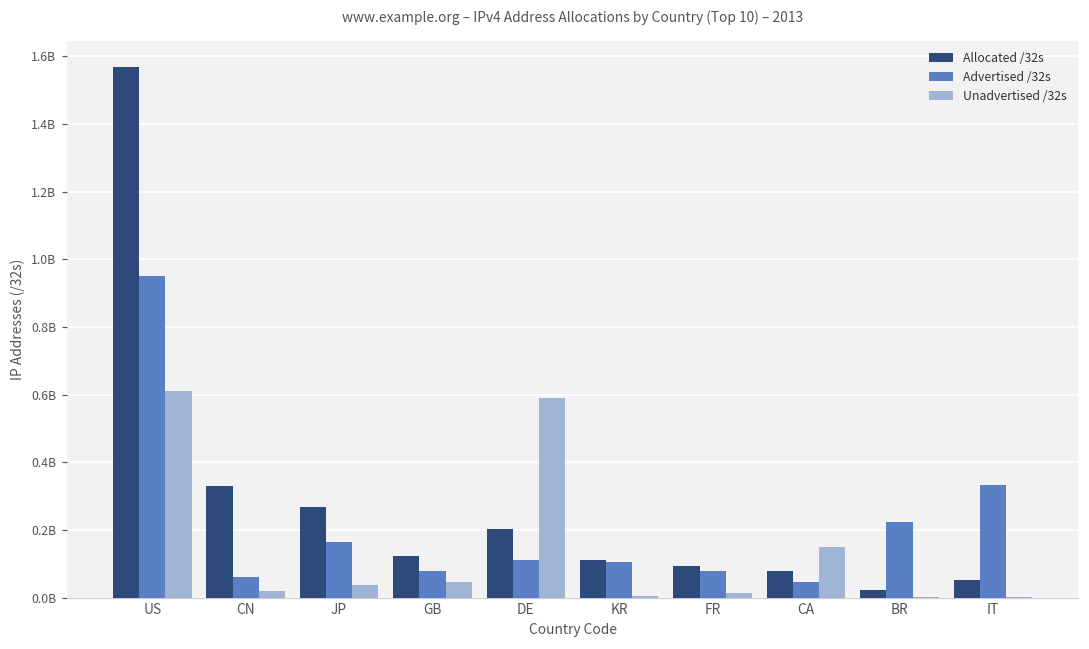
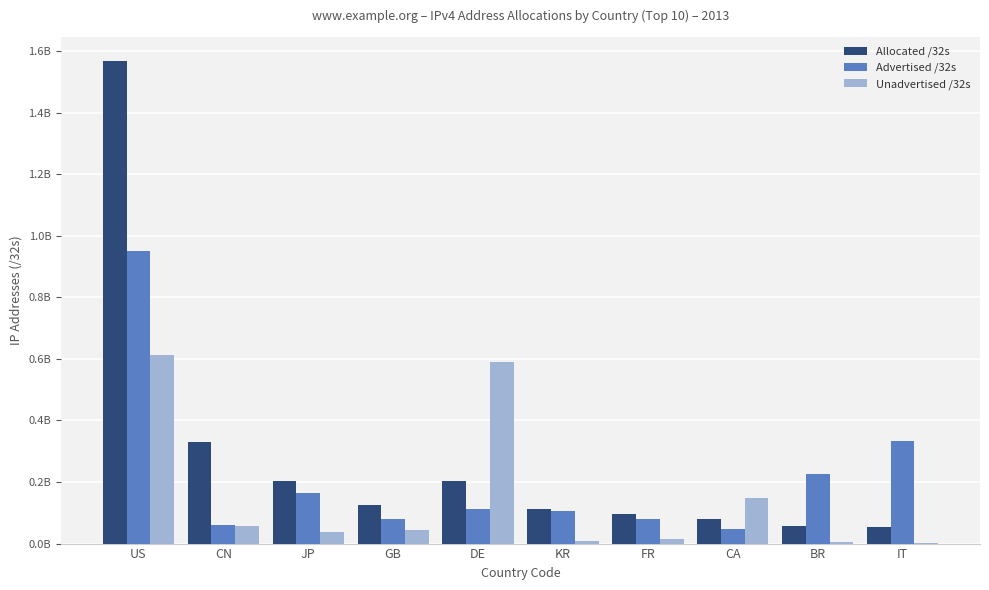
Unadvertised /32s, CN: 20000000 -> 60000000
Allocated /32s, JP: 270000000 -> 200000000
Allocated /32s, BR: 20000000 -> 60000000
